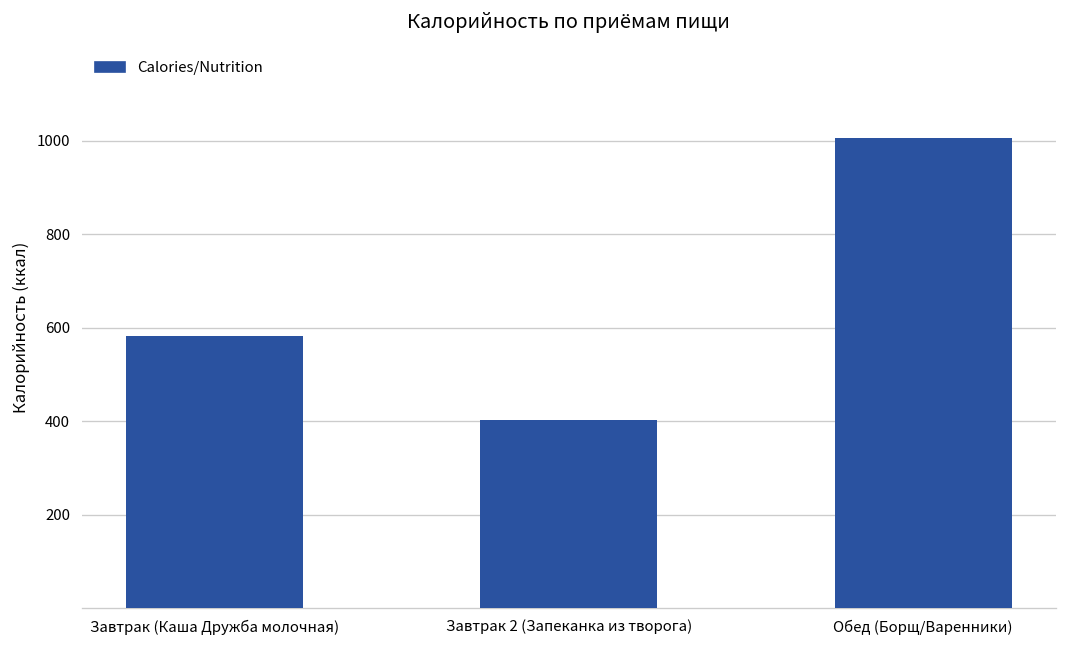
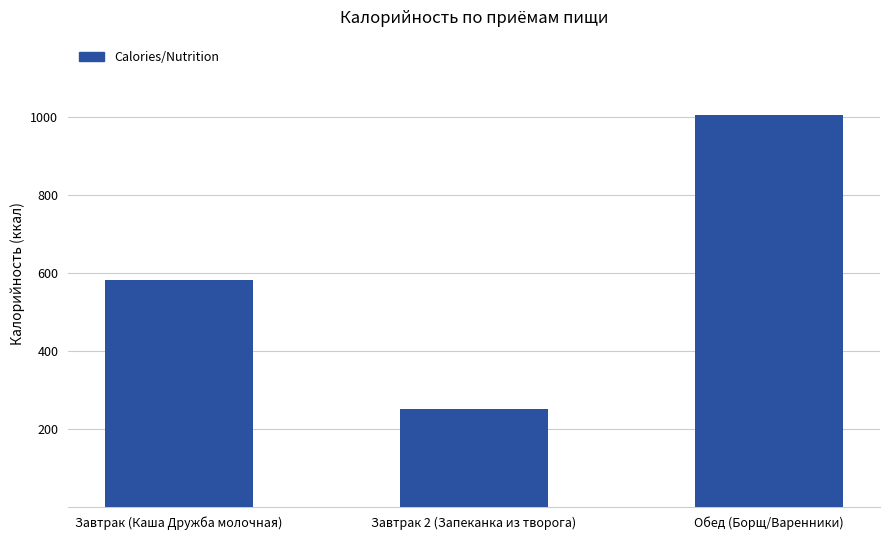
Завтрак 2 (Запеканка из творога): 400 -> 250
